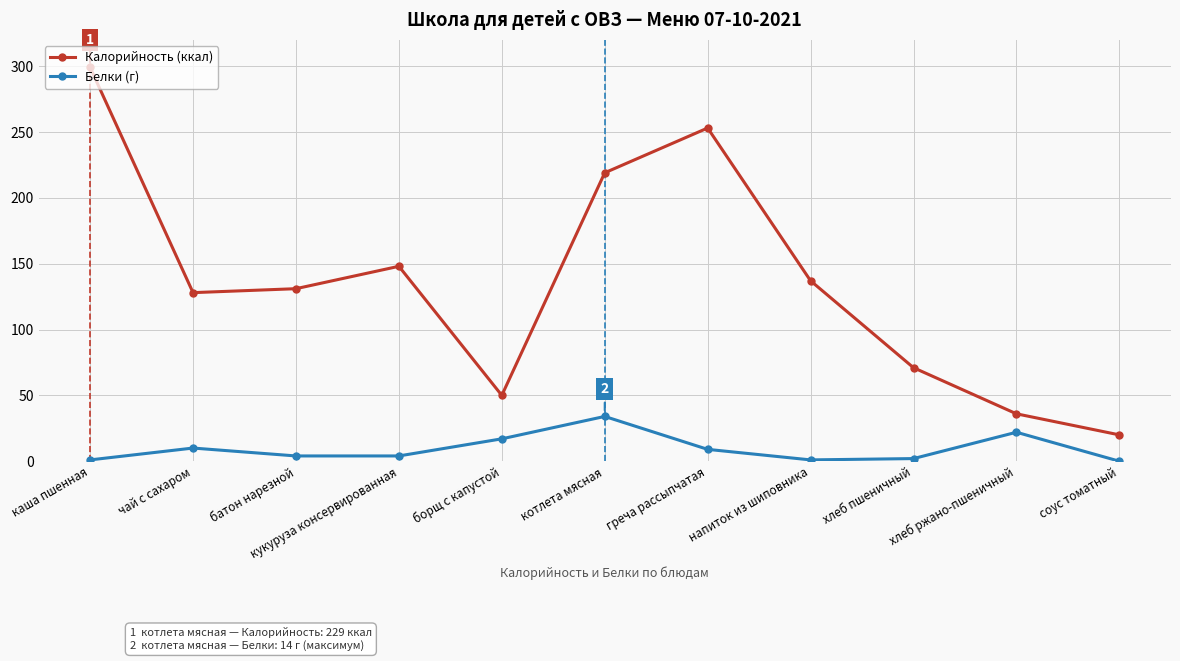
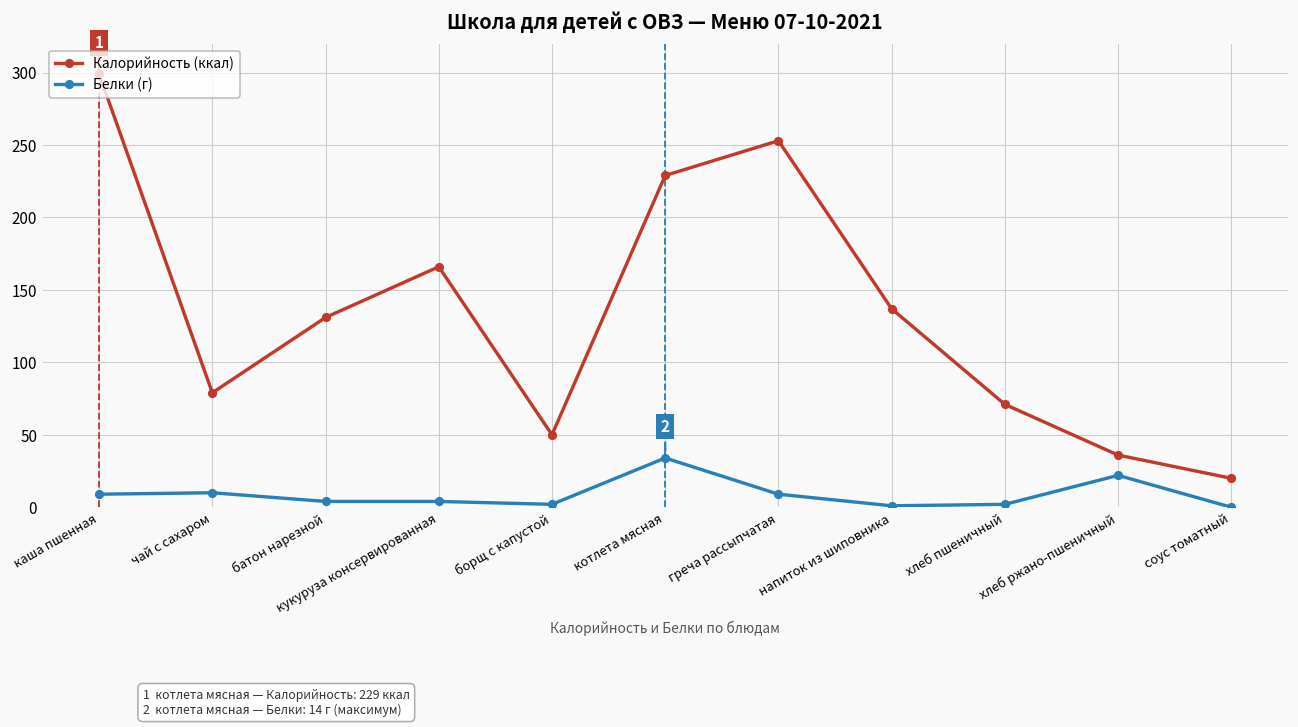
Белки (г), каша пшенная: 1 -> 9
Калорийность (ккал), чай с сахаром: 128 -> 79
Калорийность (ккал), кукуруза консервированная: 148 -> 166
Белки (г), борщ с капустой: 17 -> 2
Калорийность (ккал), котлета мясная: 219 -> 229
